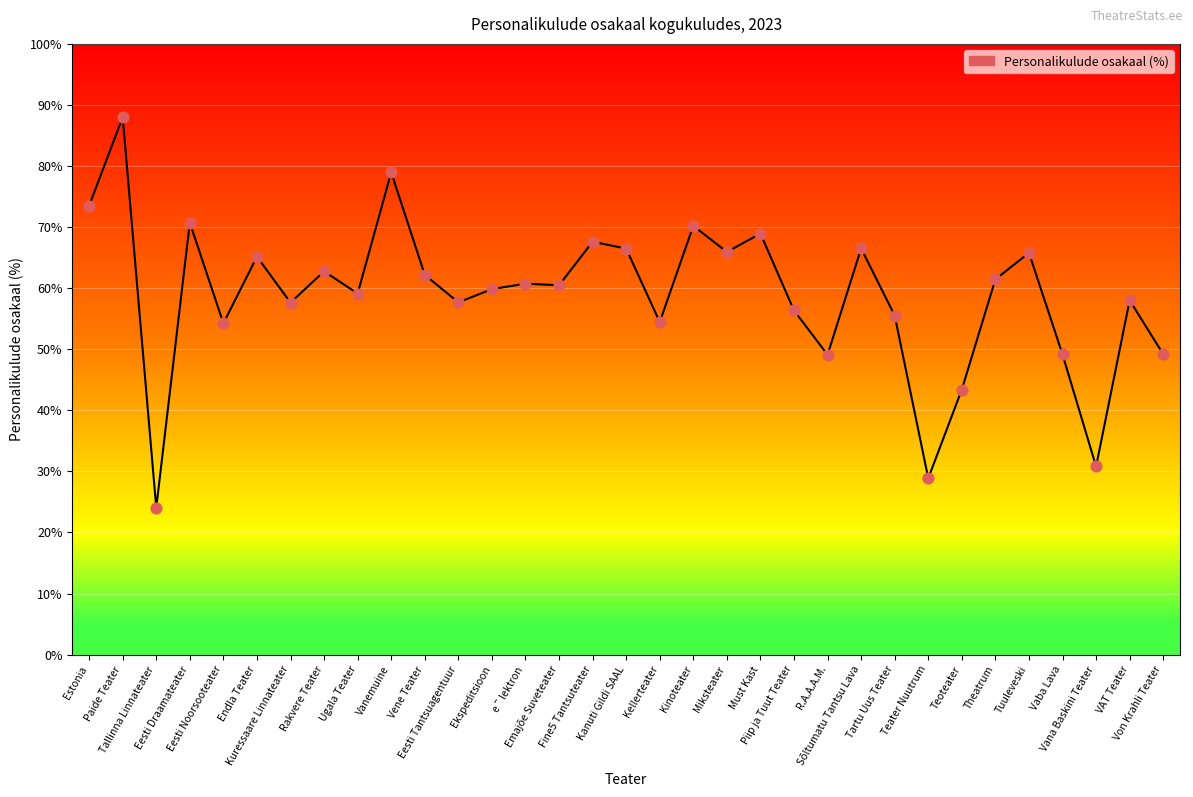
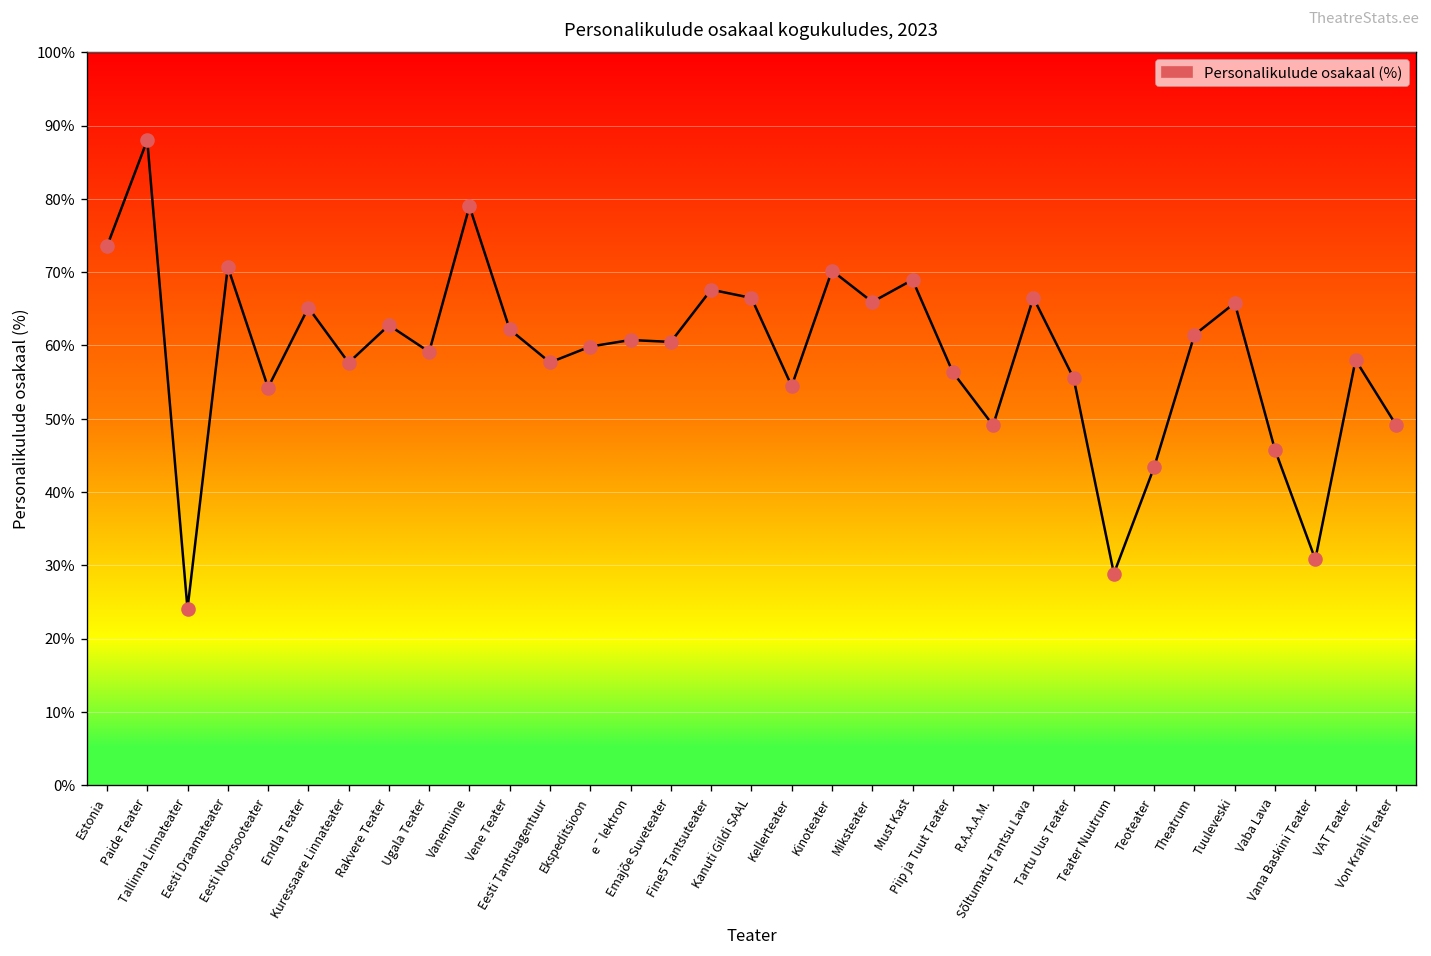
Vaba Lava: 49% -> 46%
